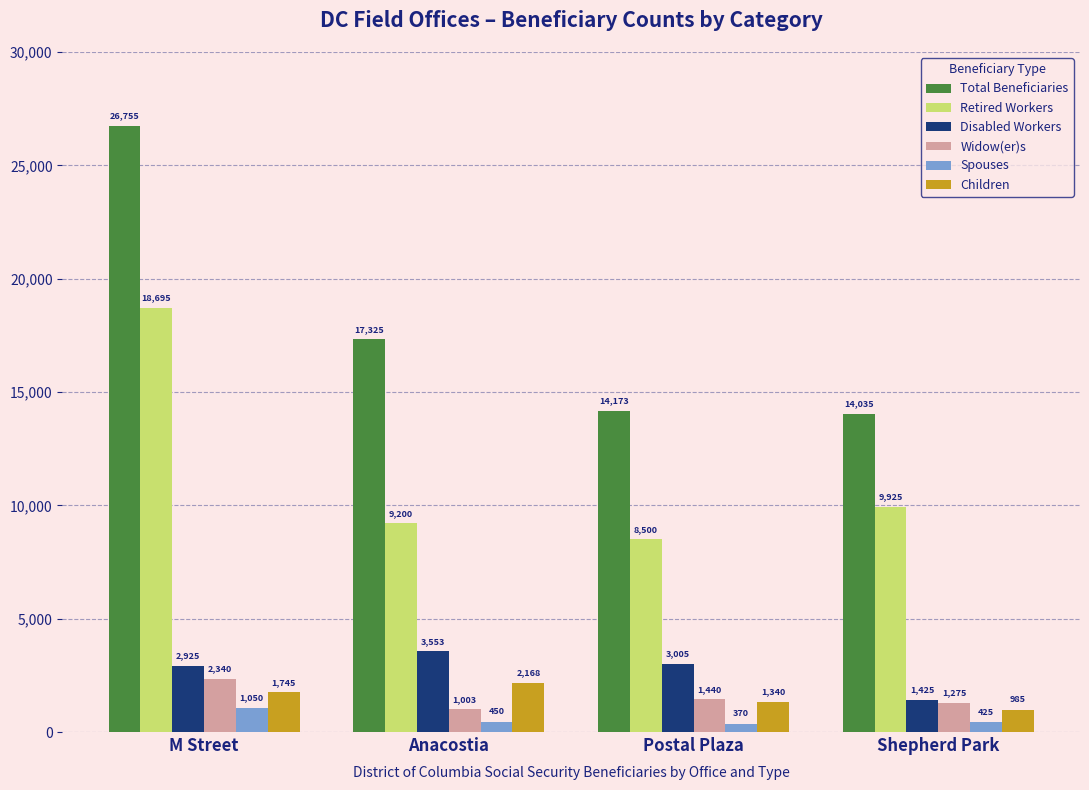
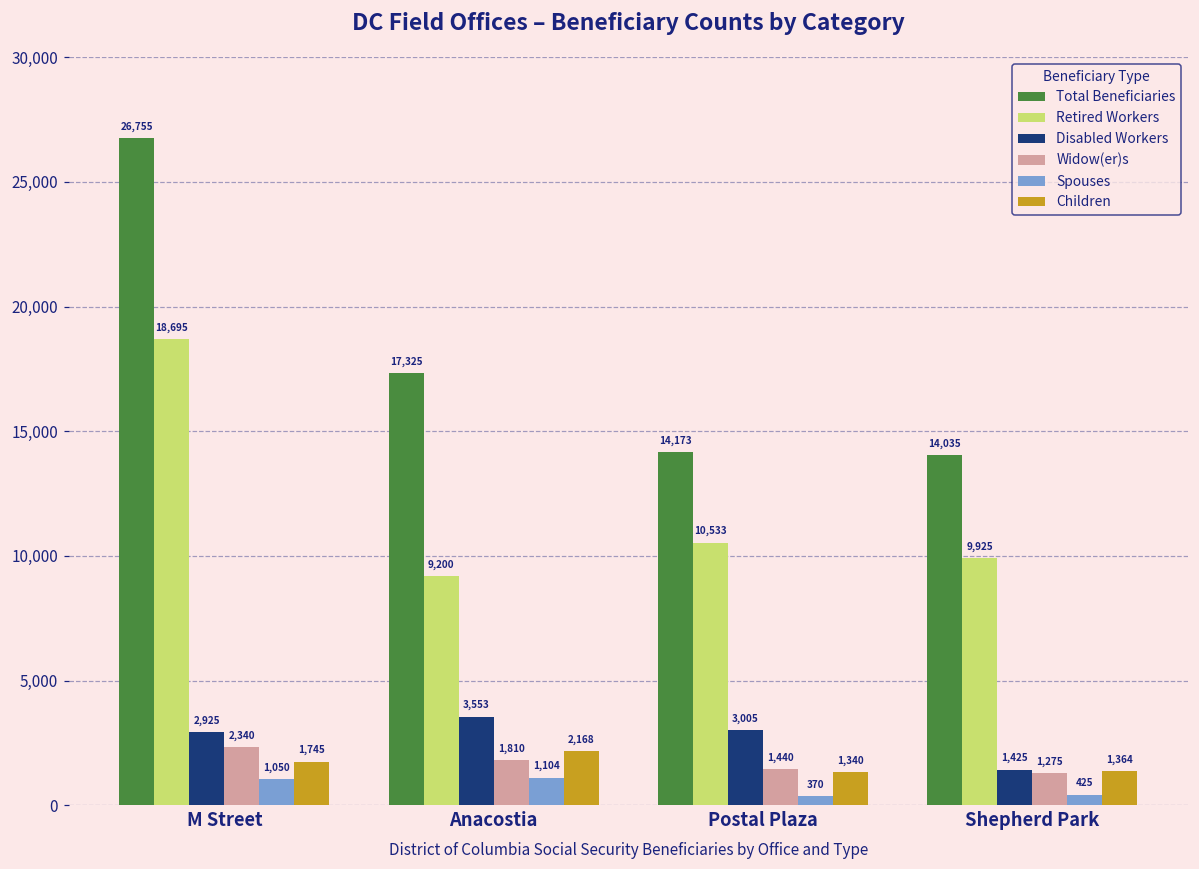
Widow(er)s, Anacostia: 1,003 -> 1,810
Spouses, Anacostia: 450 -> 1,104
Retired Workers, Postal Plaza: 8,500 -> 10,533
Children, Shepherd Park: 985 -> 1,364
